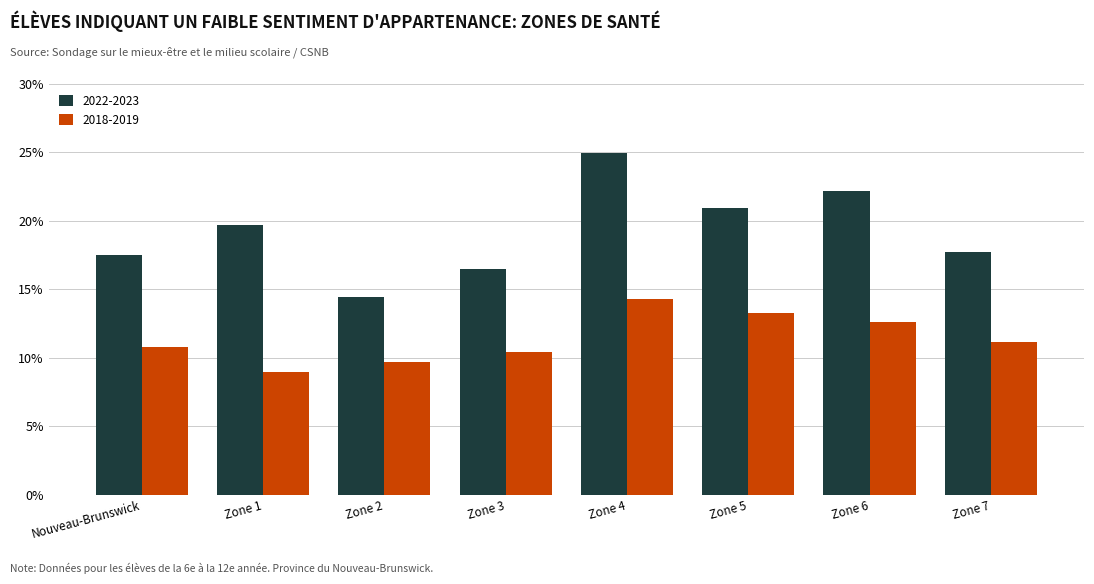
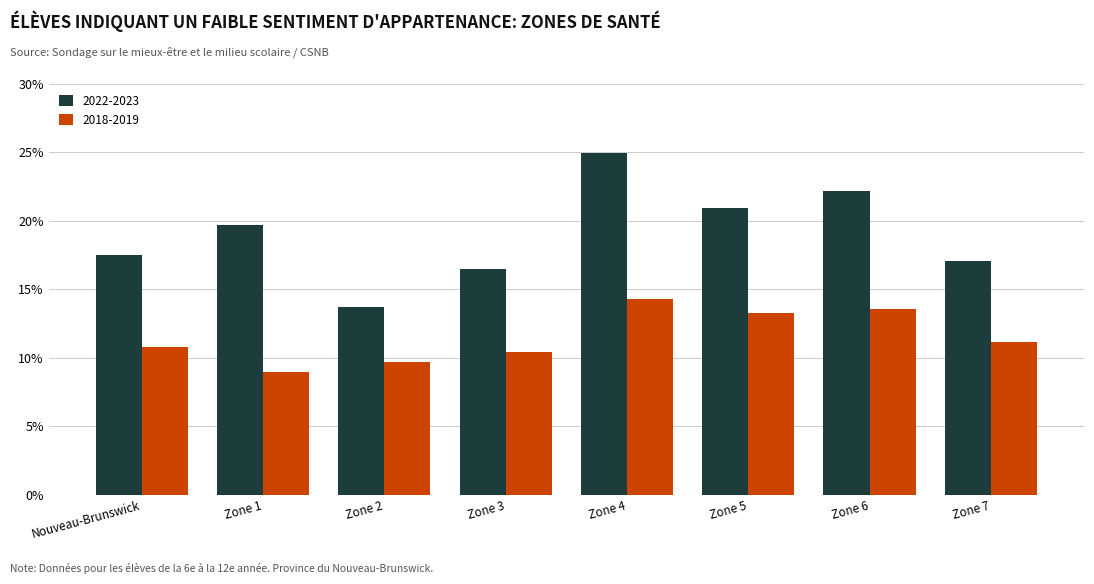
2022-2023, Zone 2: 14.4% -> 13.7%
2018-2019, Zone 6: 12.6% -> 13.6%
2022-2023, Zone 7: 17.7% -> 17.1%
